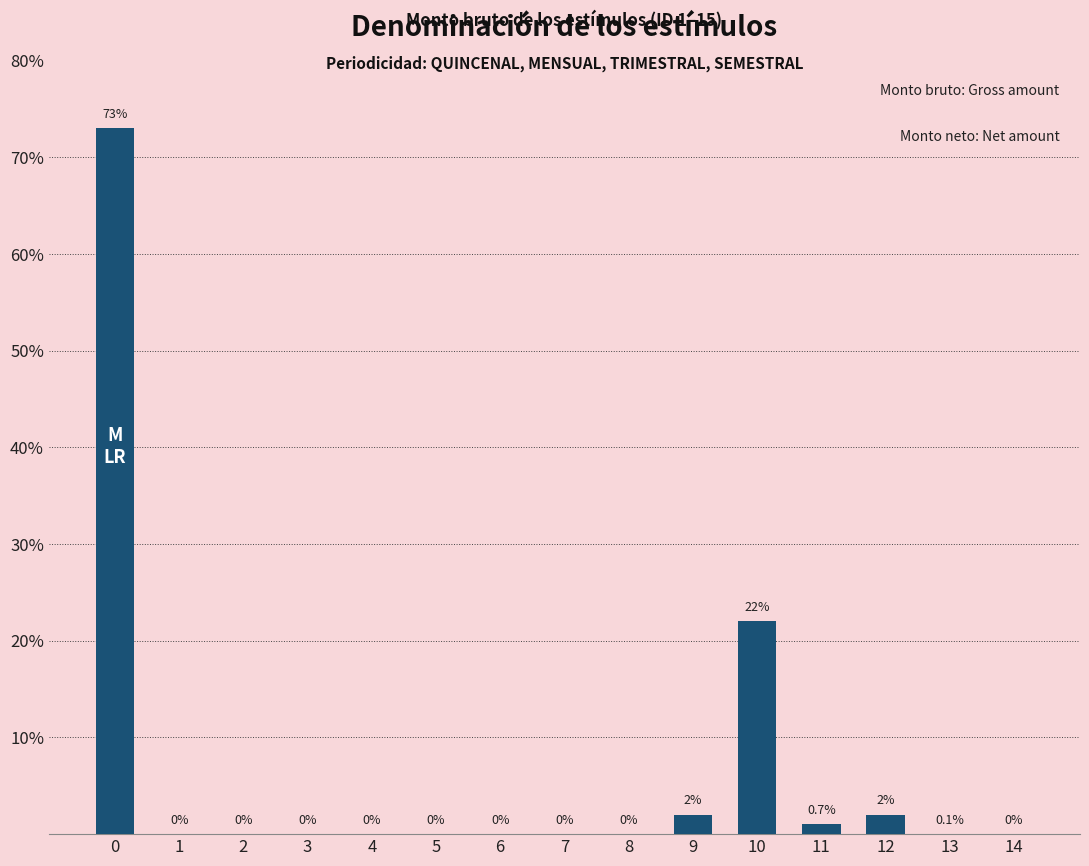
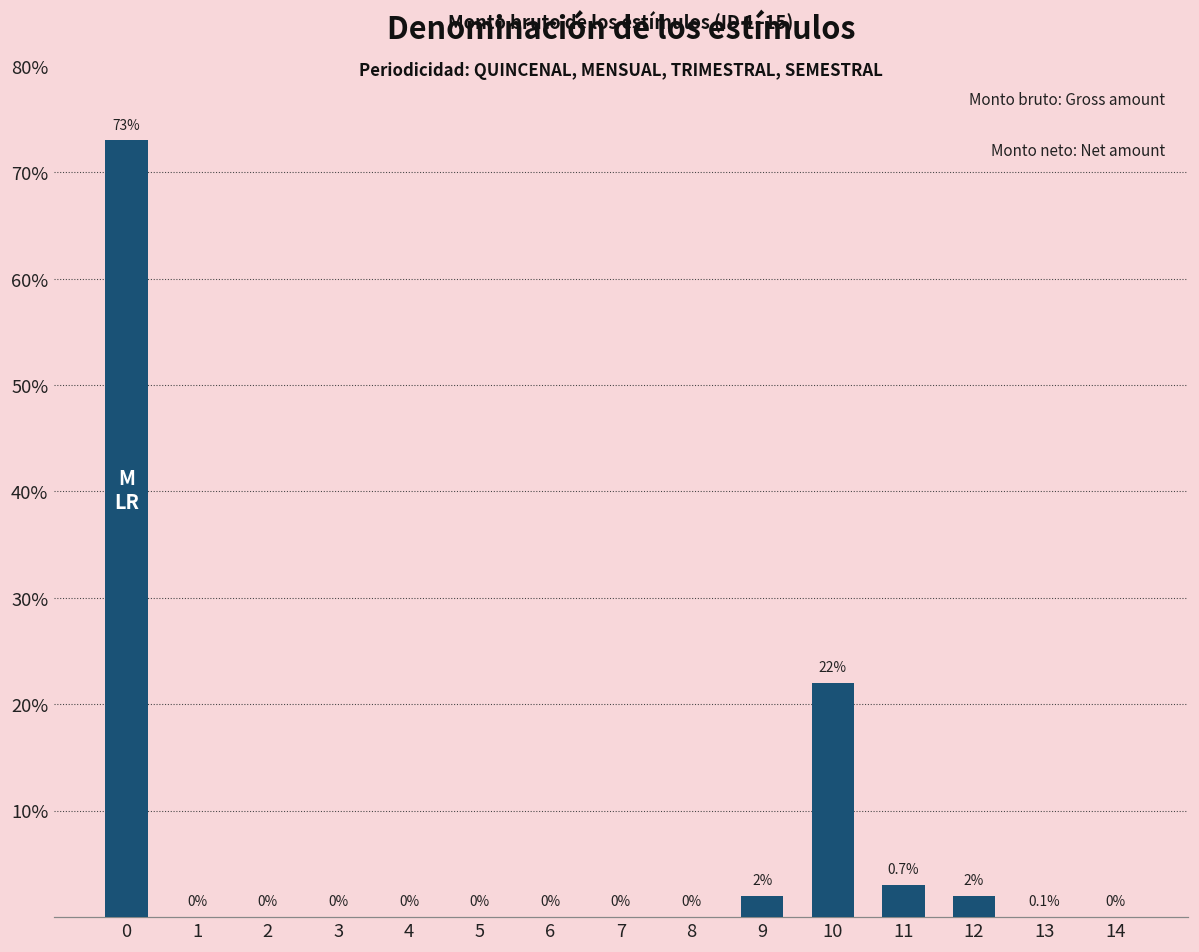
11: 1% -> 3%
